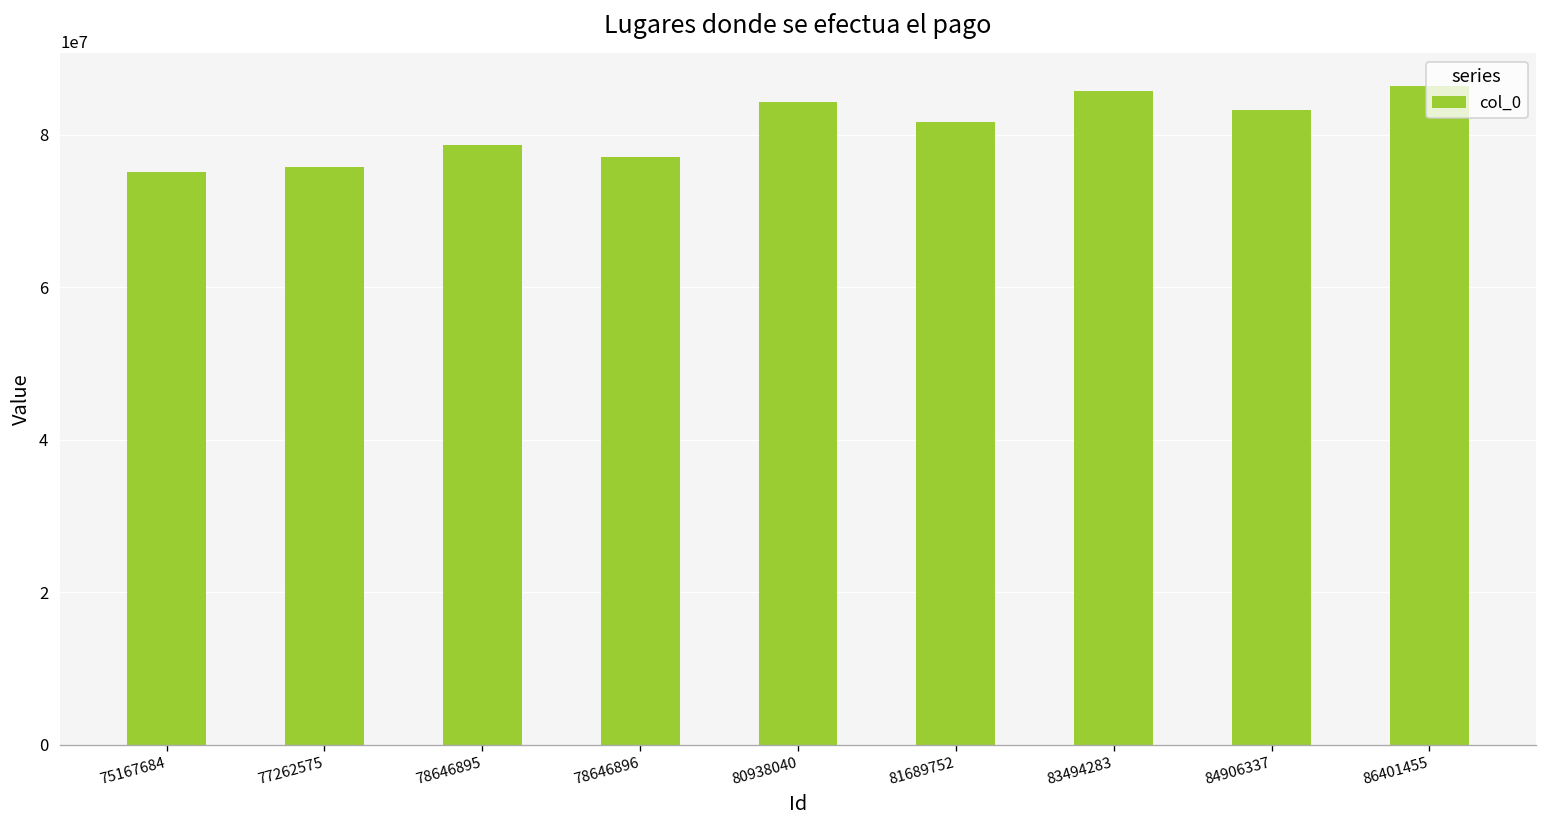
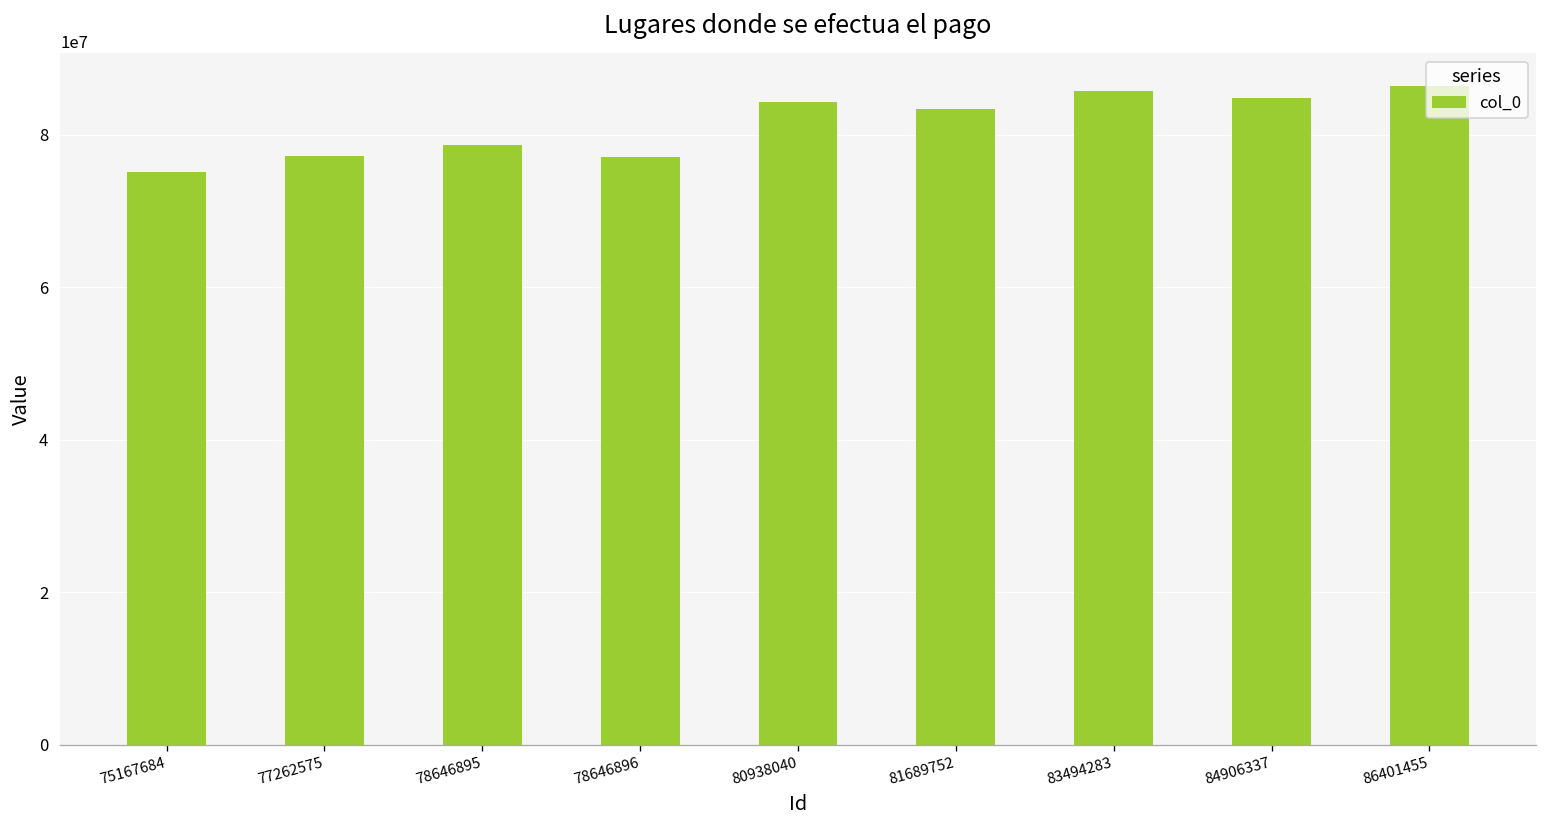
77262575: 76000000 -> 77000000
81689752: 82000000 -> 83000000
84906337: 83000000 -> 85000000
